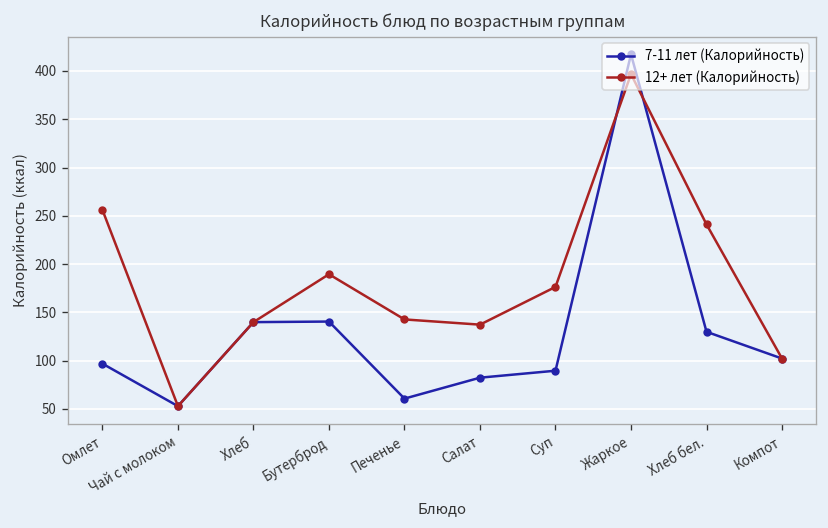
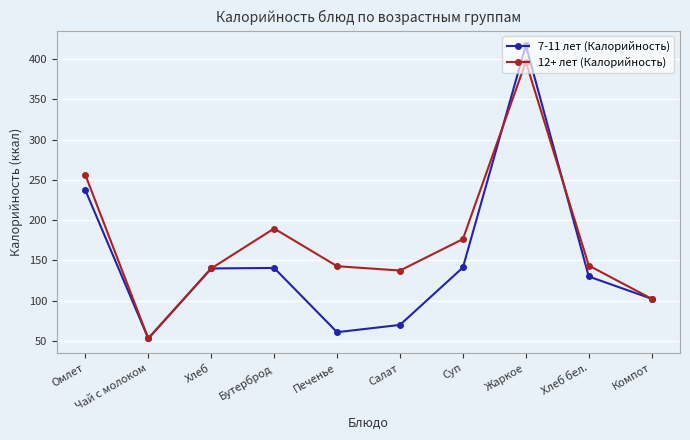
7-11 лет (Калорийность), Омлет: 100 -> 240
7-11 лет (Калорийность), Салат: 80 -> 70
7-11 лет (Калорийность), Суп: 90 -> 140
12+ лет (Калорийность), Хлеб бел.: 240 -> 140
